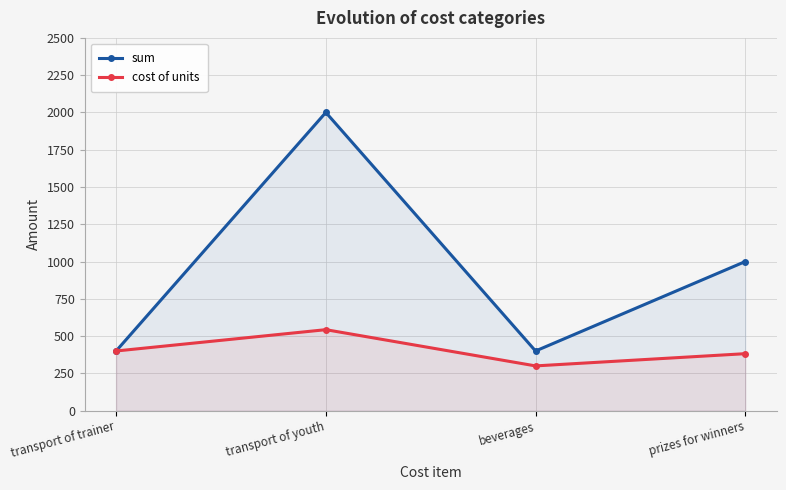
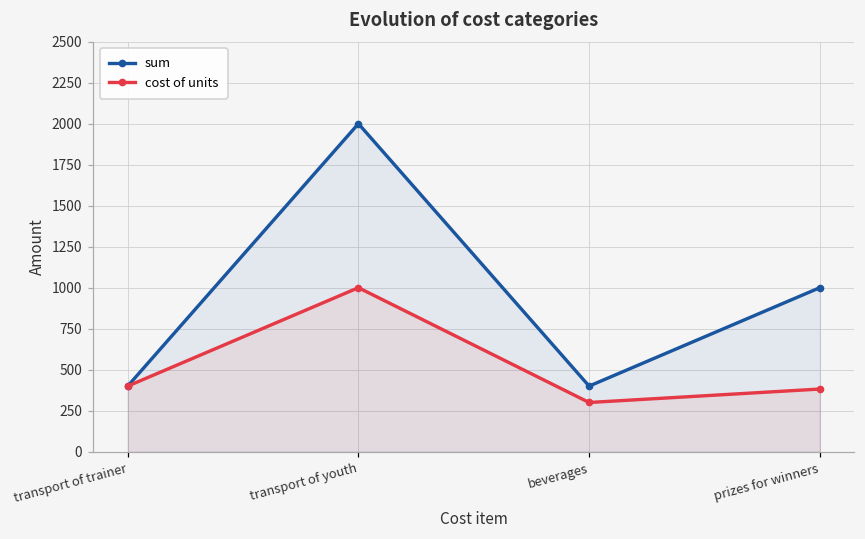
cost of units, transport of youth: 540 -> 1000
